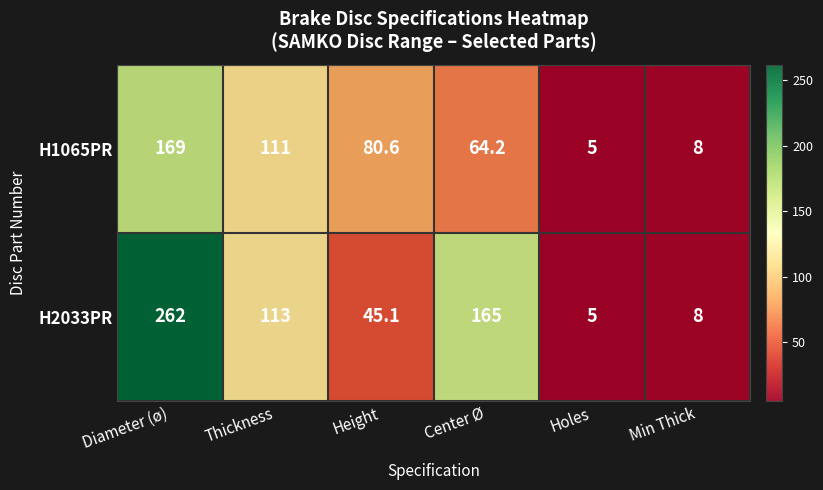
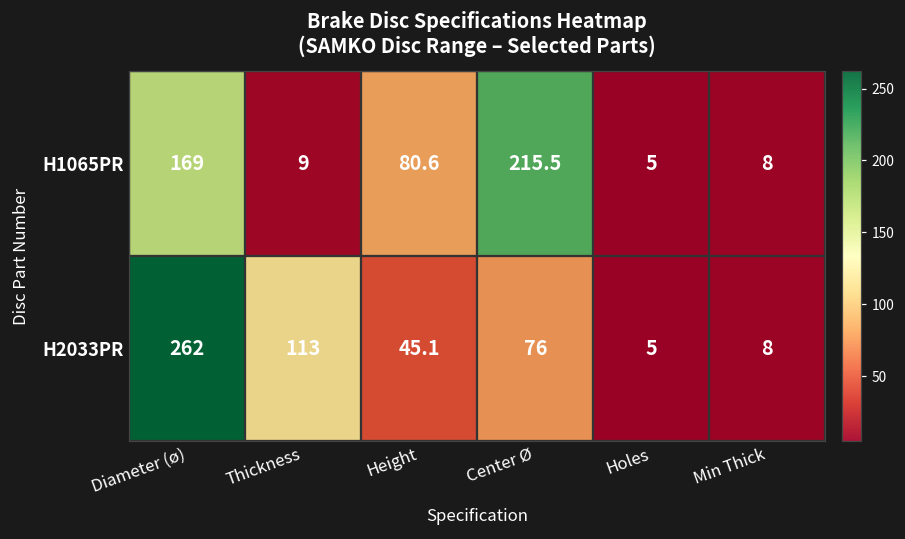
H1065PR, Thickness: 111 -> 9
H1065PR, Center Ø: 64.2 -> 215.5
H2033PR, Center Ø: 165 -> 76
